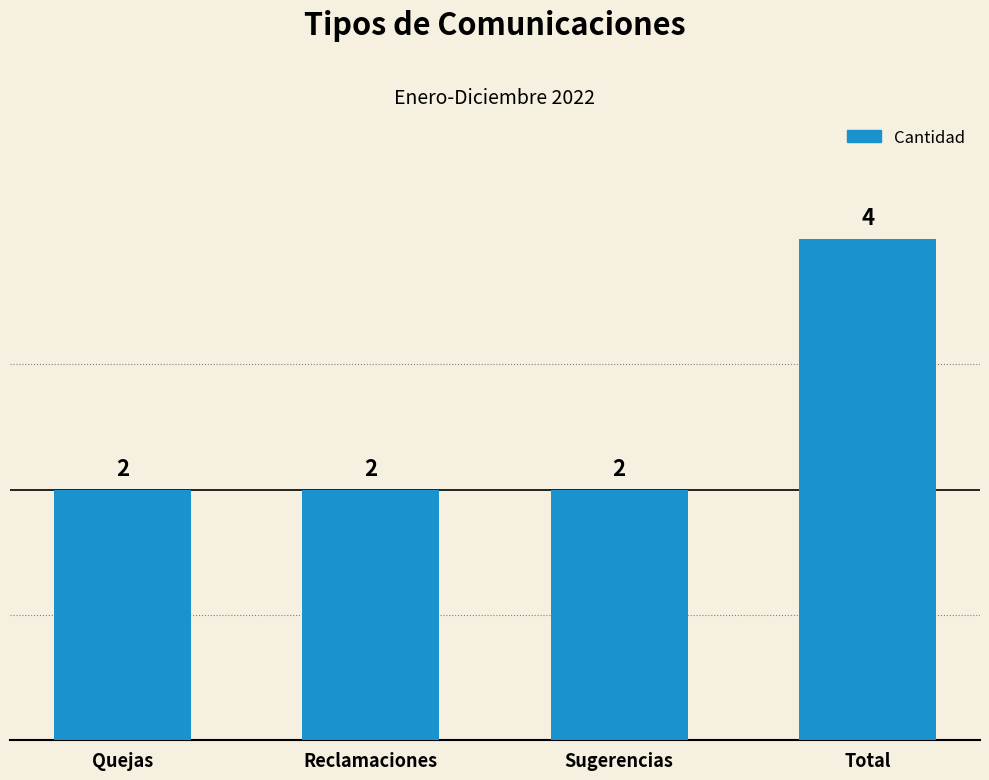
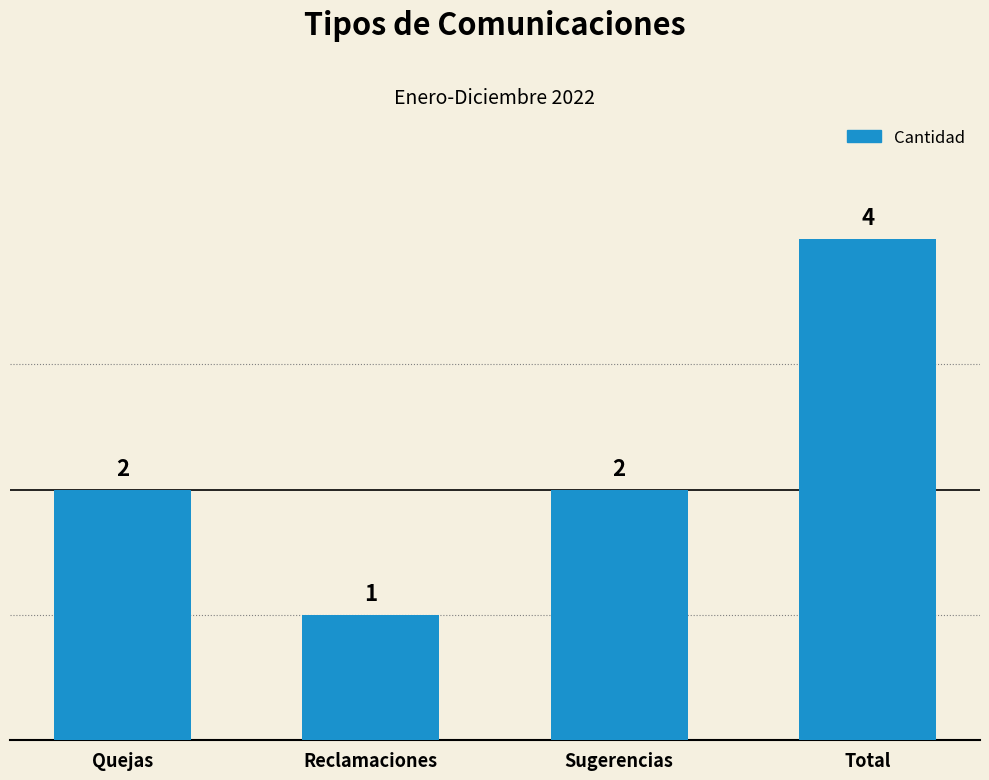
Reclamaciones: 2 -> 1
